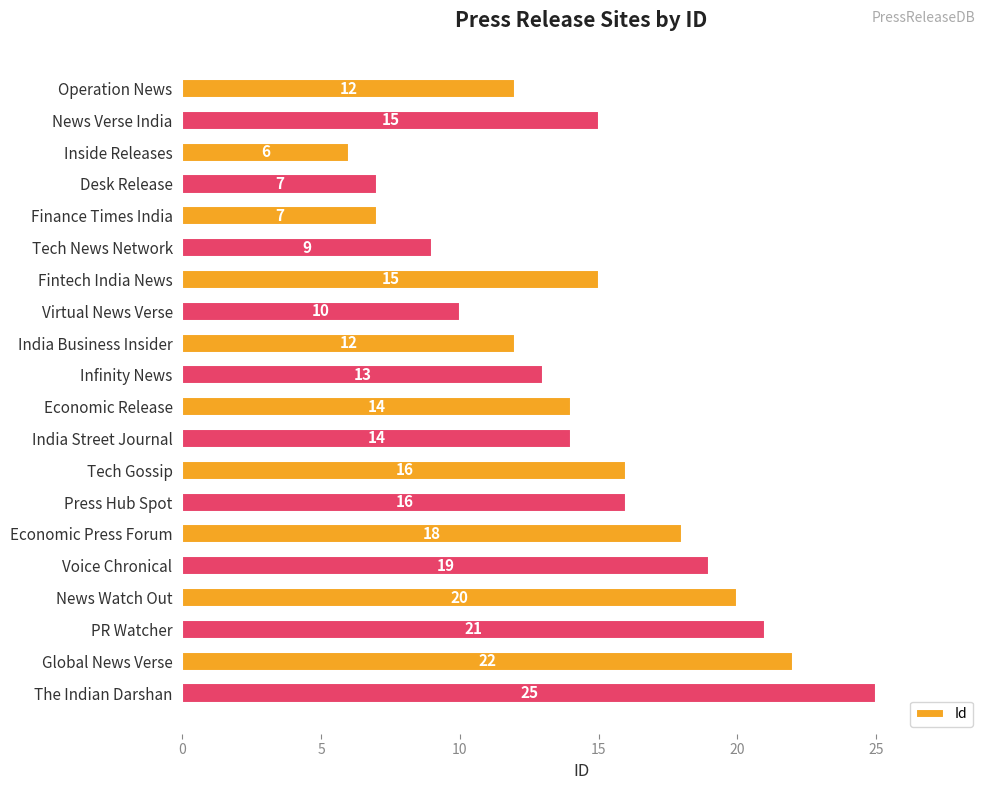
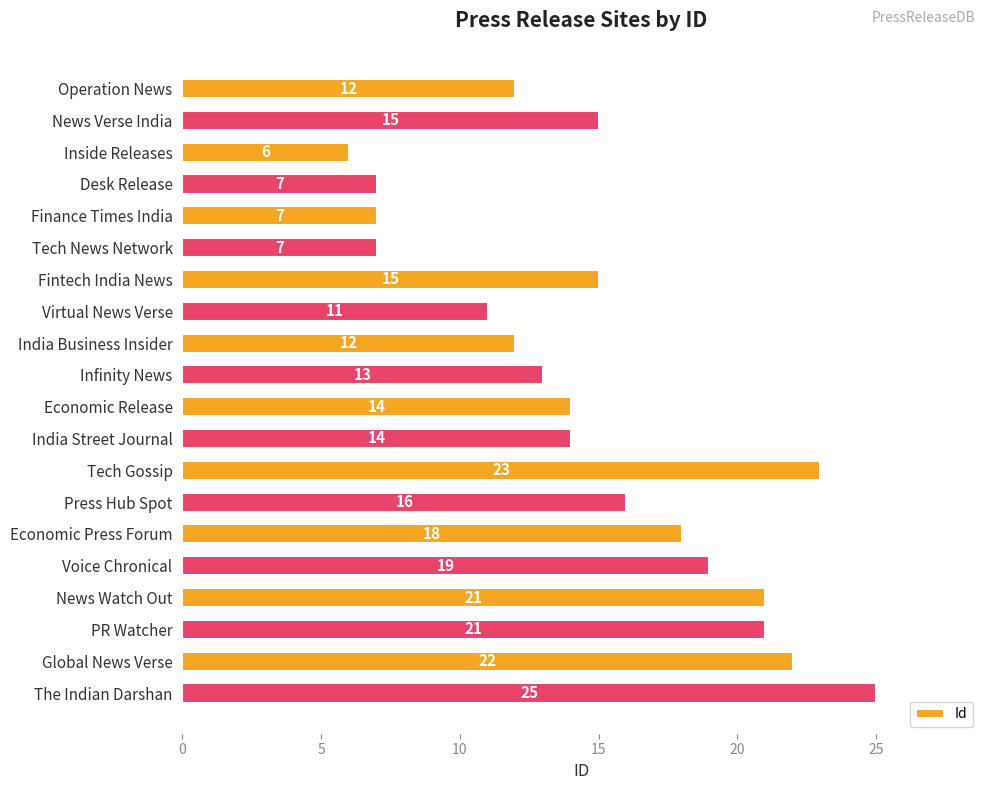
Tech News Network: 9 -> 7
Virtual News Verse: 10 -> 11
Tech Gossip: 16 -> 23
News Watch Out: 20 -> 21
